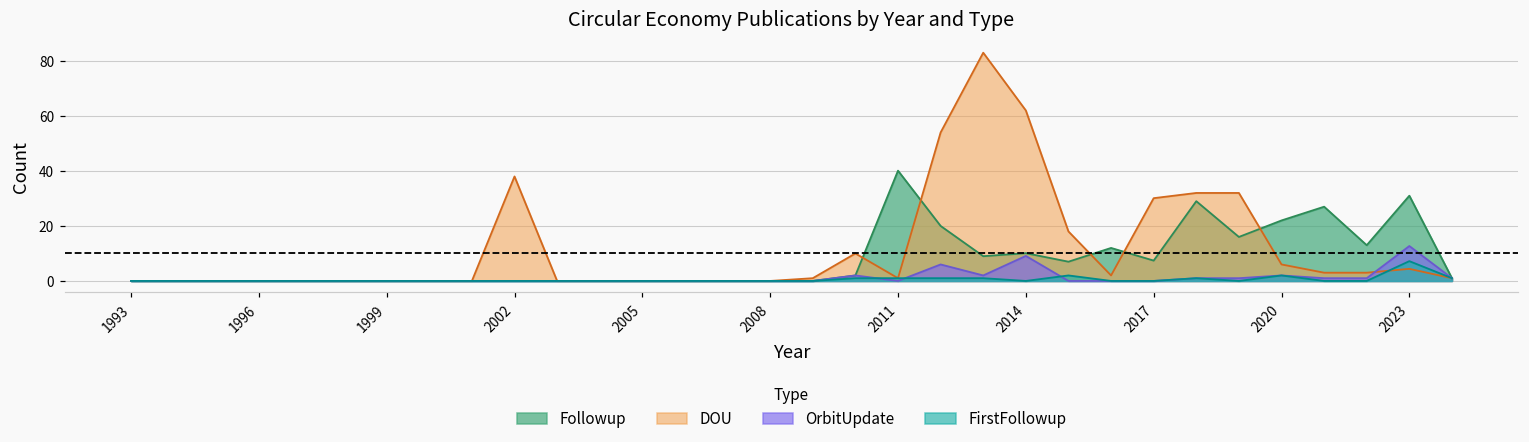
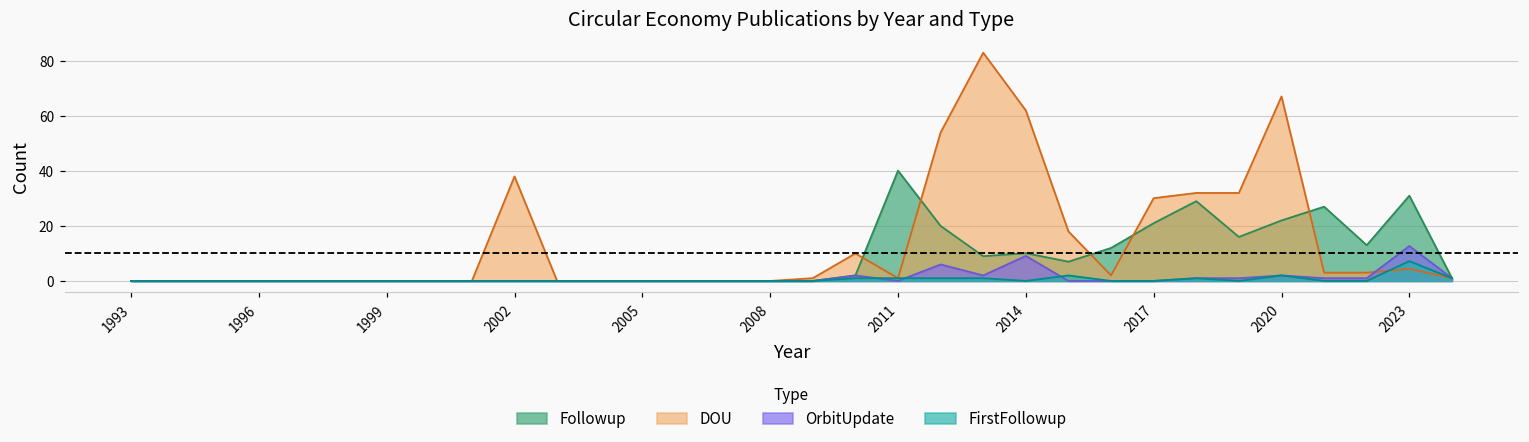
Followup, 2017: 7 -> 21
DOU, 2020: 6 -> 67
